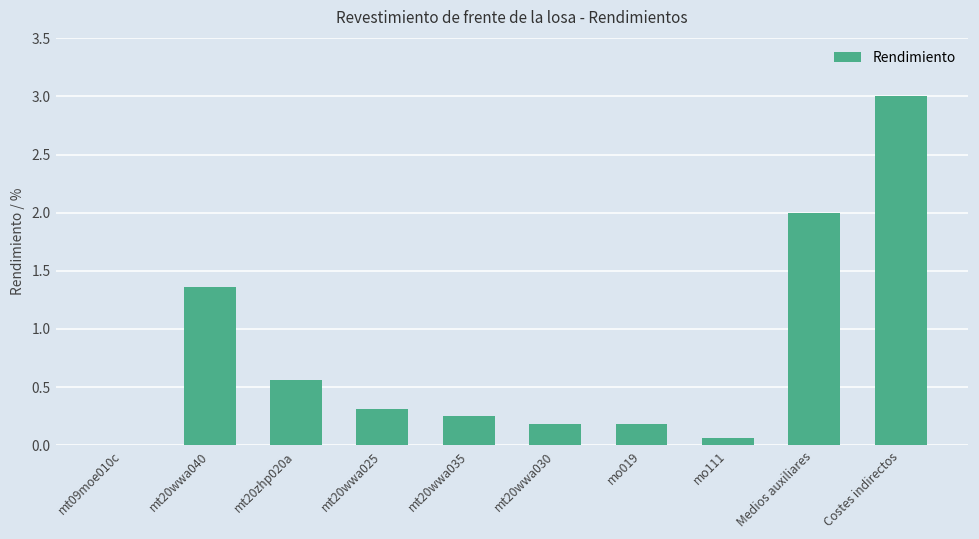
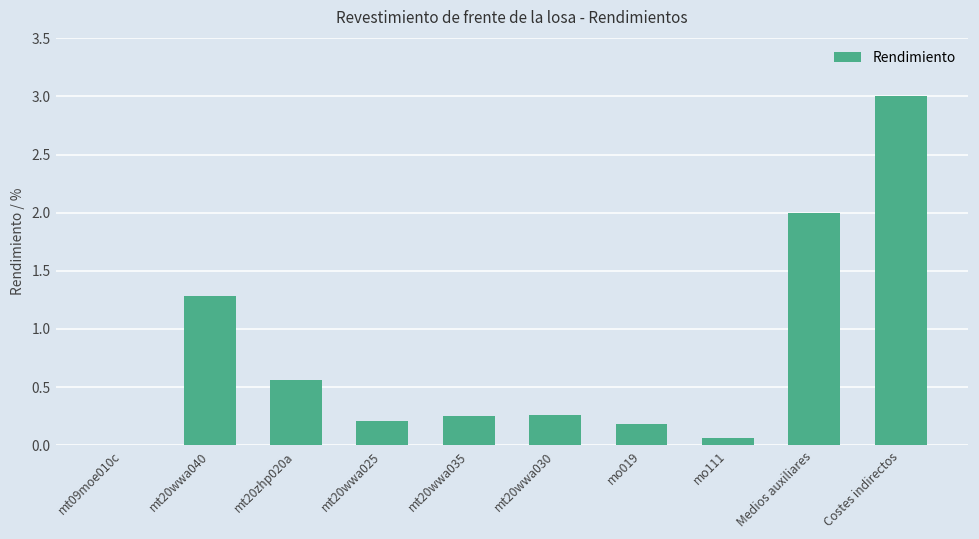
mt20wwa040: 1.36 -> 1.28
mt20wwa025: 0.31 -> 0.21
mt20wwa030: 0.18 -> 0.26
